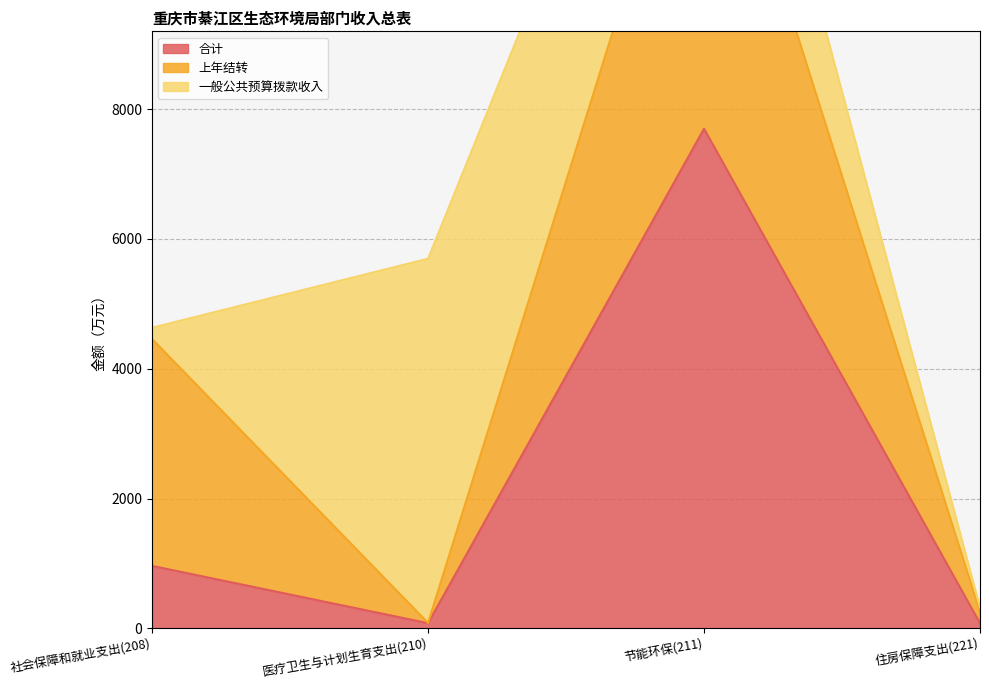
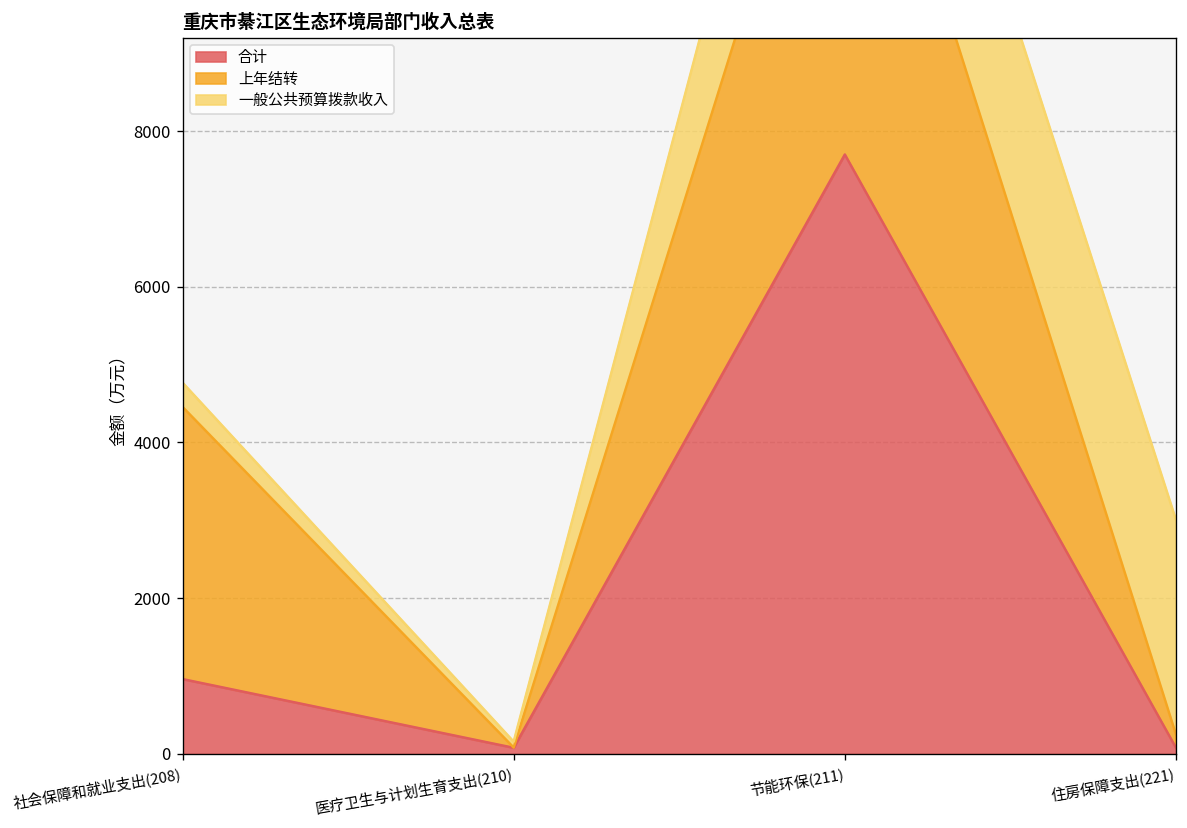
一般公共预算拨款收入, 社会保障和就业支出(208): 200 -> 300
一般公共预算拨款收入, 医疗卫生与计划生育支出(210): 5600 -> 100
一般公共预算拨款收入, 住房保障支出(221): 100 -> 2800
